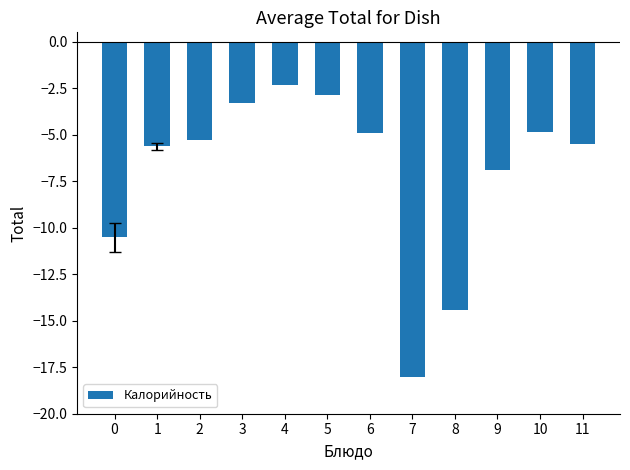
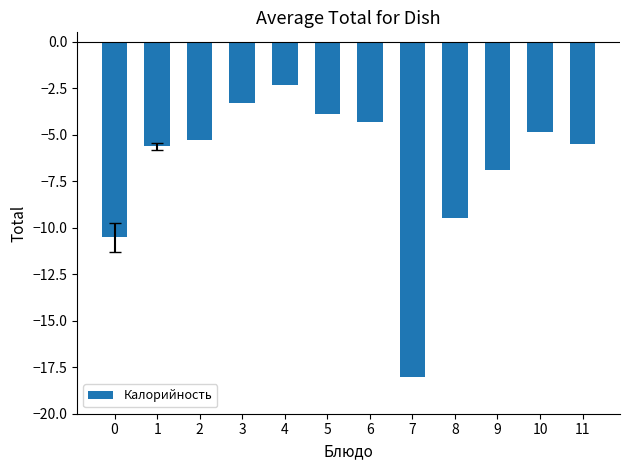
Калорийность, 5: -2.8 -> -3.9
Калорийность, 6: -4.9 -> -4.3
Калорийность, 8: -14.4 -> -9.5
